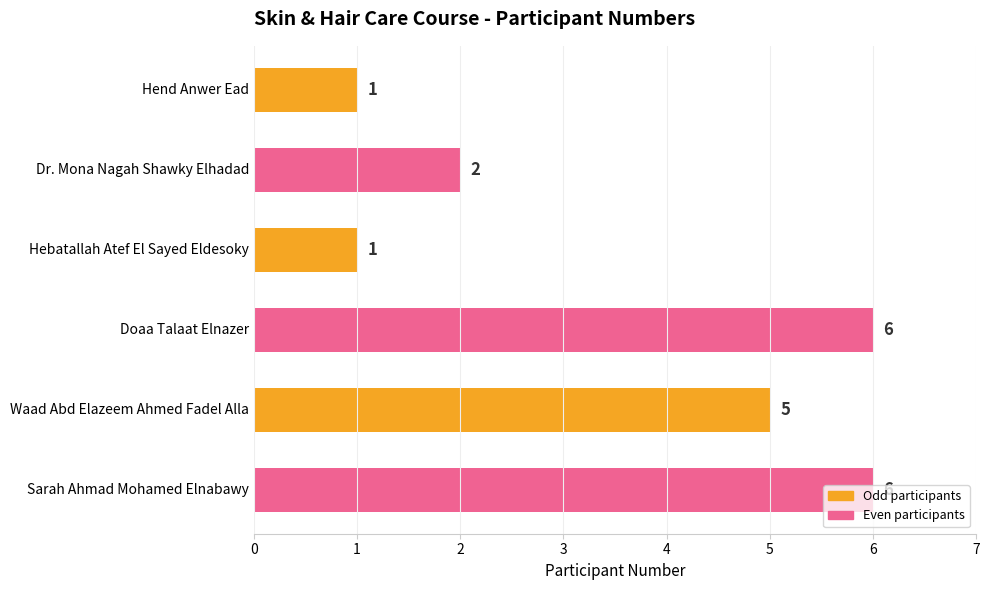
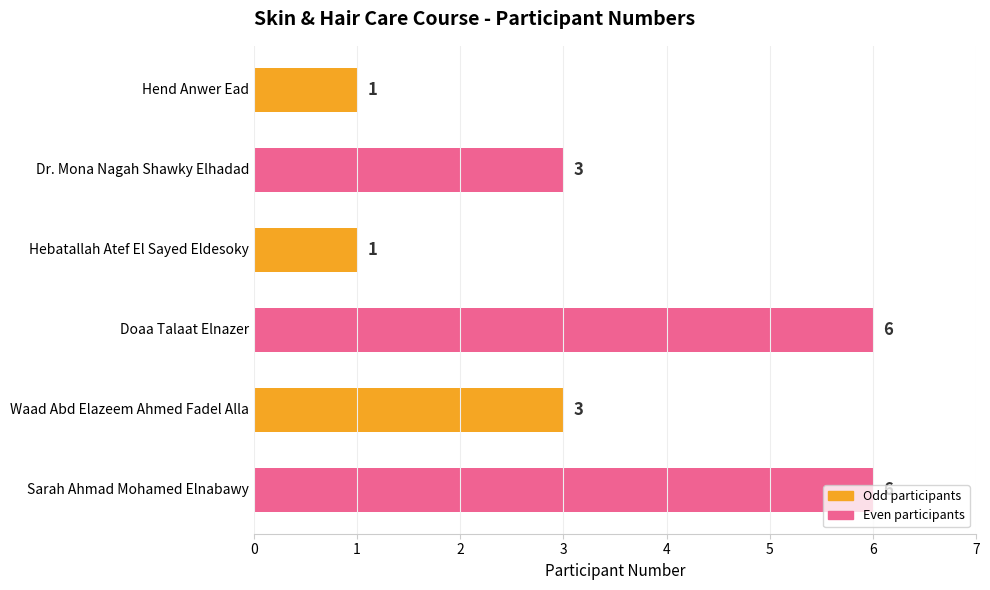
Dr. Mona Nagah Shawky Elhadad: 2 -> 3
Waad Abd Elazeem Ahmed Fadel Alla: 5 -> 3
